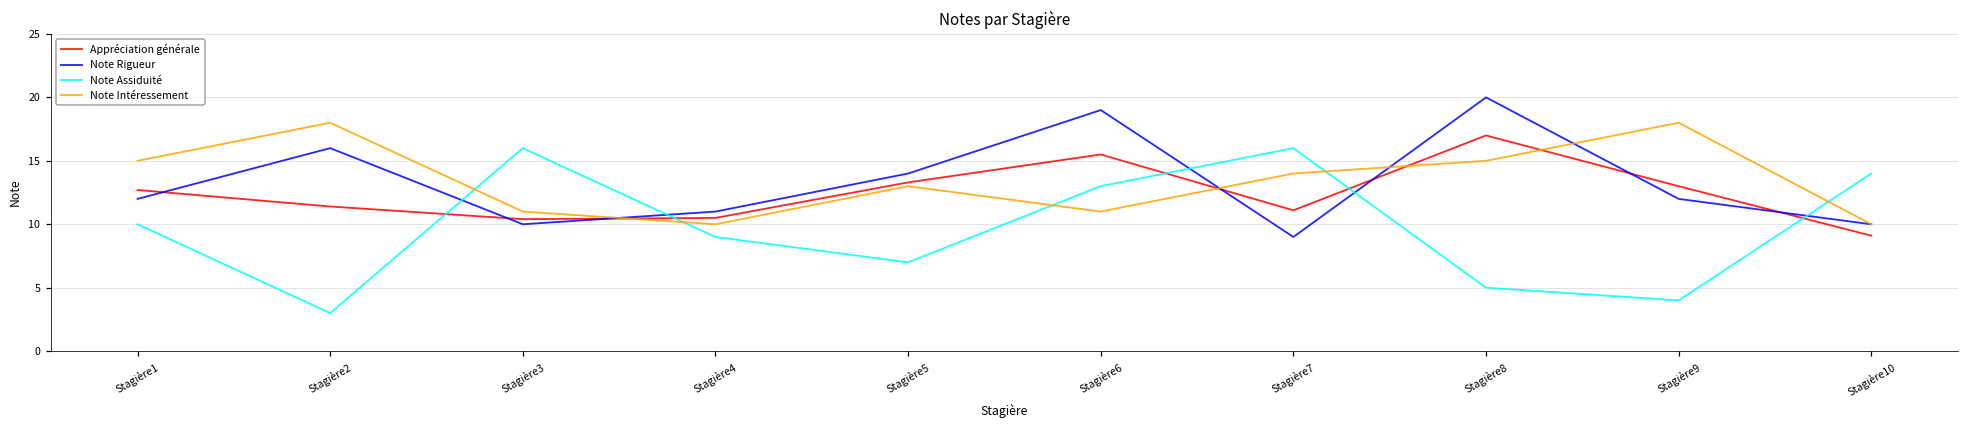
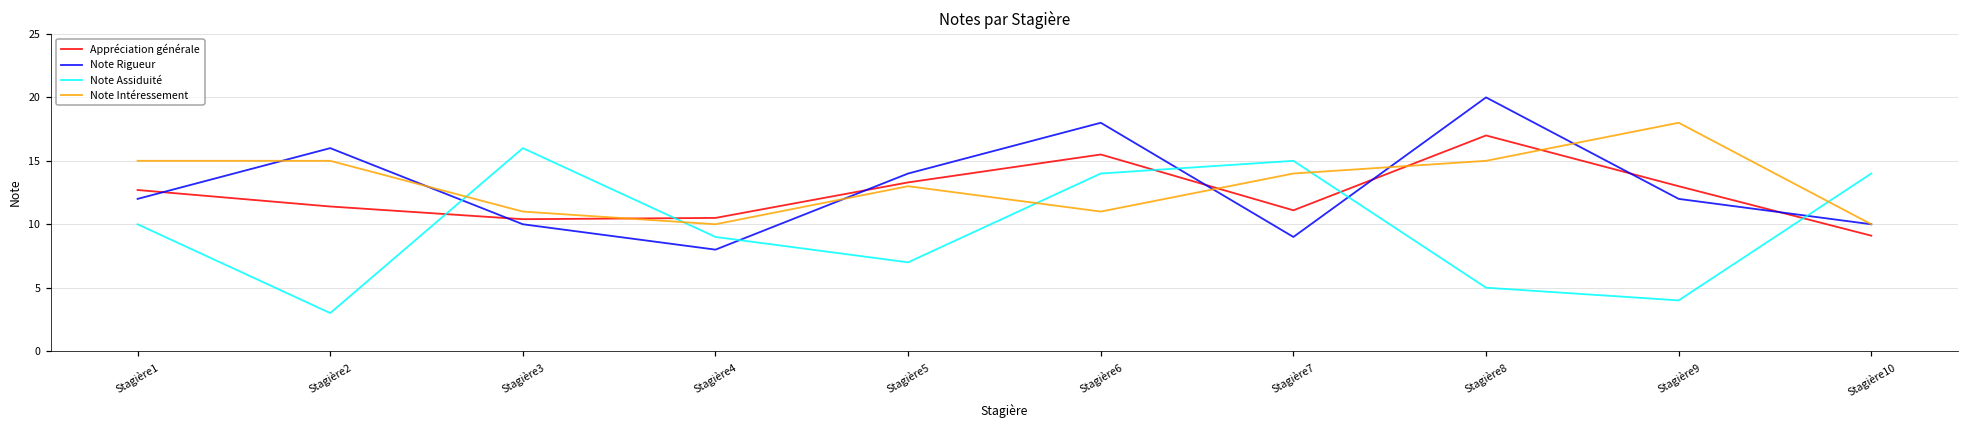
Note Intéressement, Stagière2: 18 -> 15
Note Rigueur, Stagière4: 11 -> 8
Note Rigueur, Stagière6: 19 -> 18
Note Assiduité, Stagière6: 13 -> 14
Note Assiduité, Stagière7: 16 -> 15
